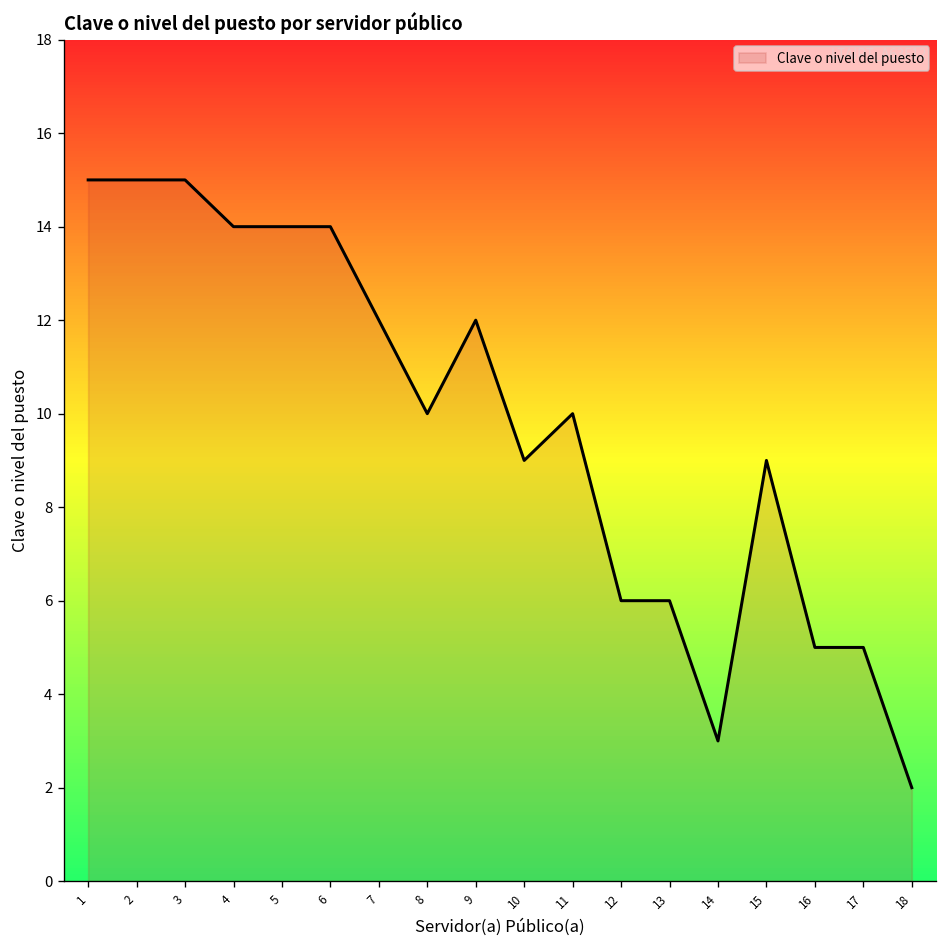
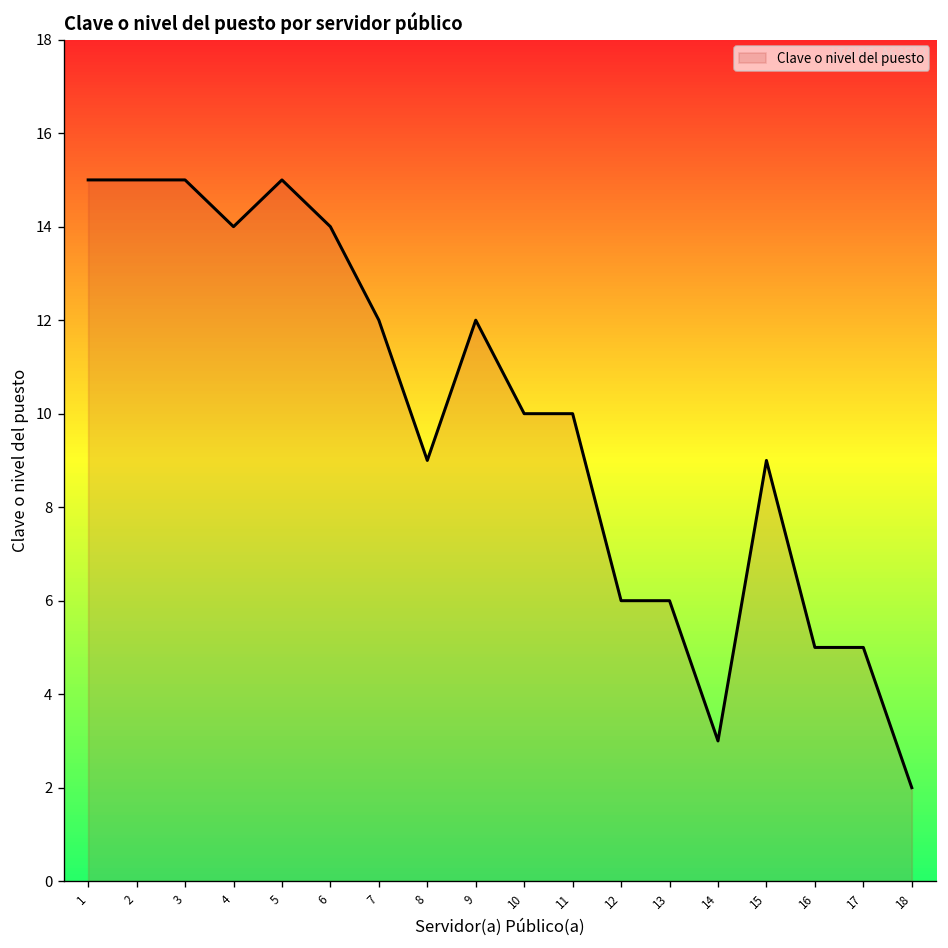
5: 14 -> 15
8: 10 -> 9
10: 9 -> 10
